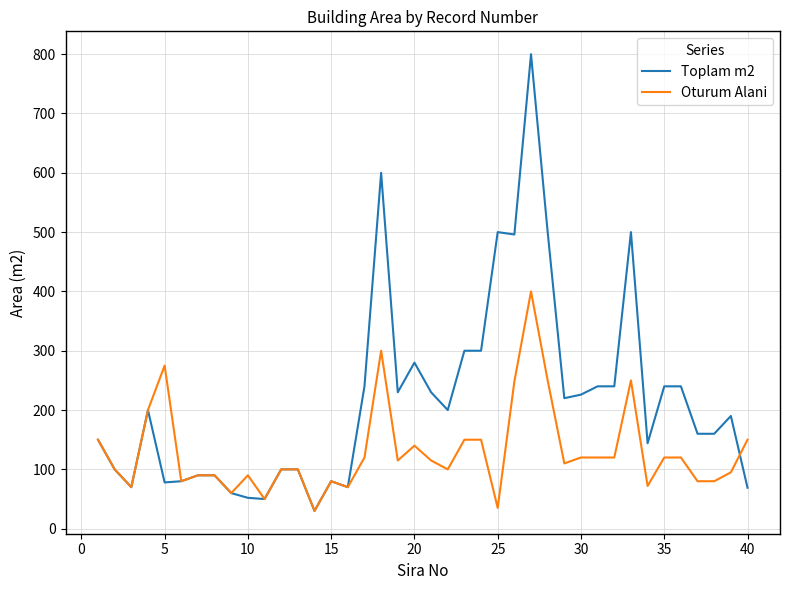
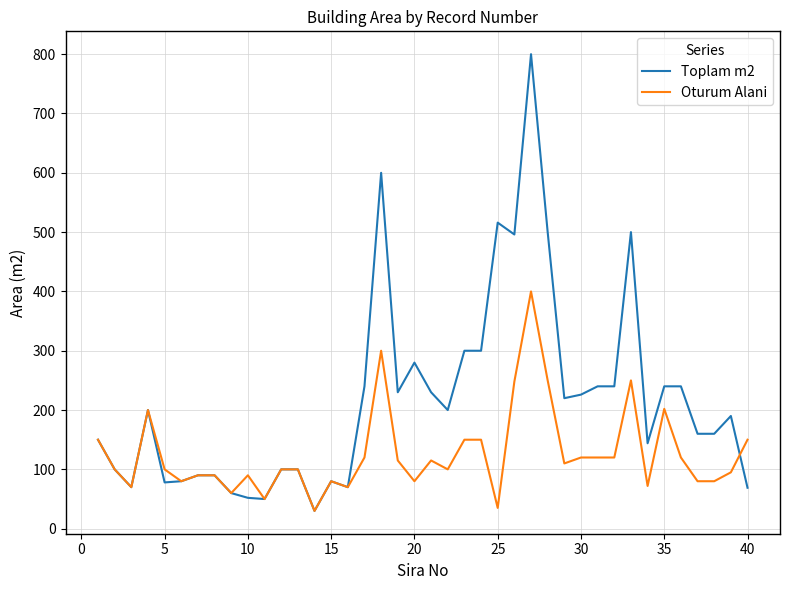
Oturum Alani, 5: 280 -> 100
Oturum Alani, 20: 140 -> 80
Toplam m2, 25: 500 -> 520
Oturum Alani, 35: 120 -> 200
